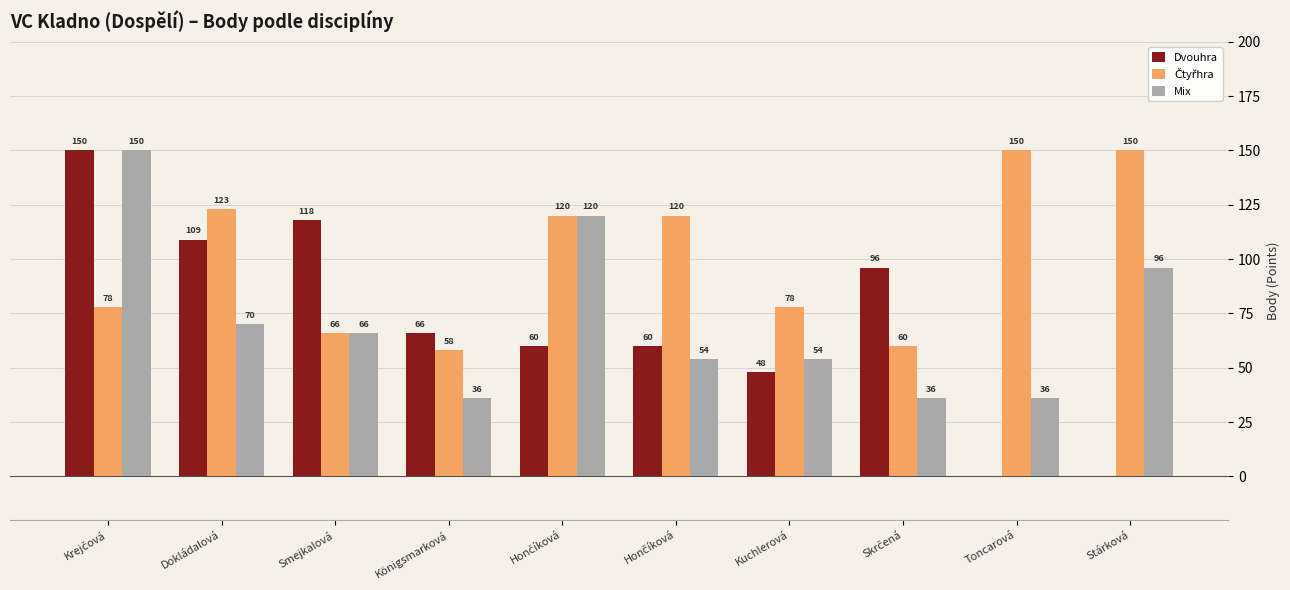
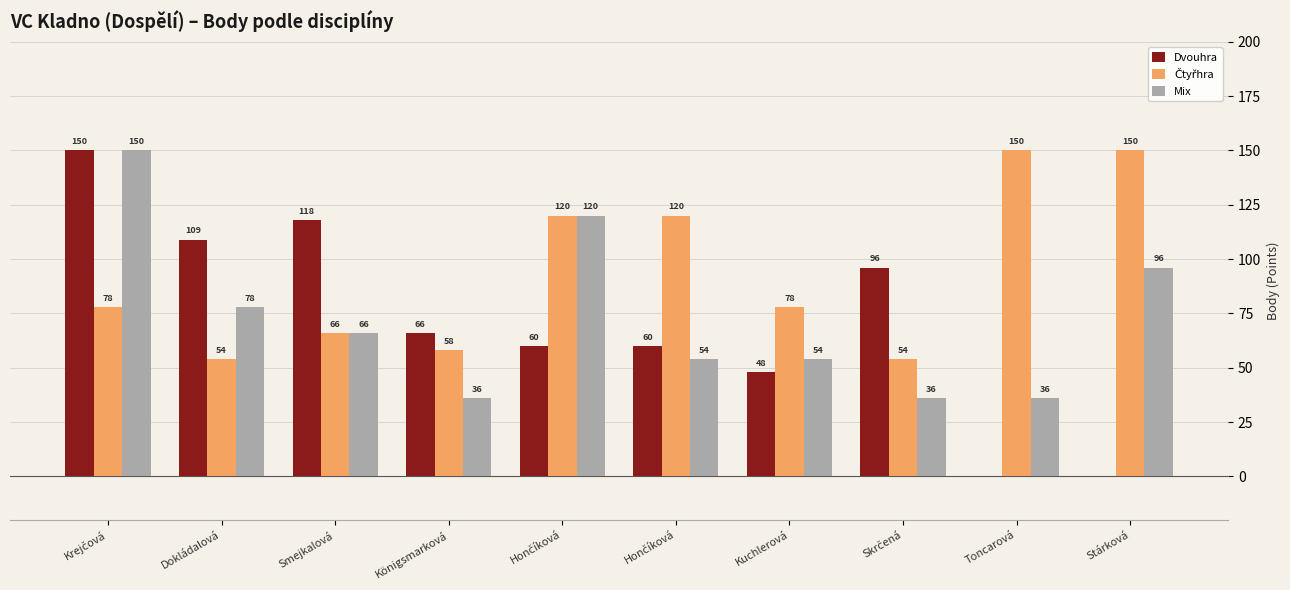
Čtyřhra, Dokládalová: 123 -> 54
Mix, Dokládalová: 70 -> 78
Čtyřhra, Skrčená: 60 -> 54
